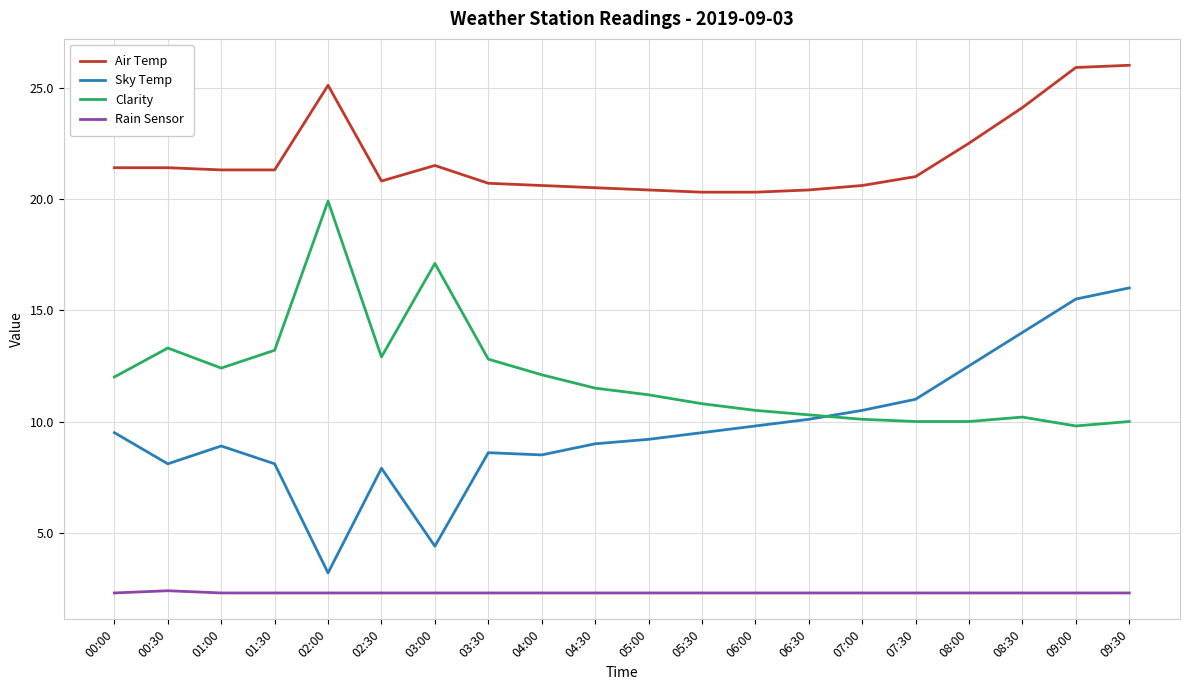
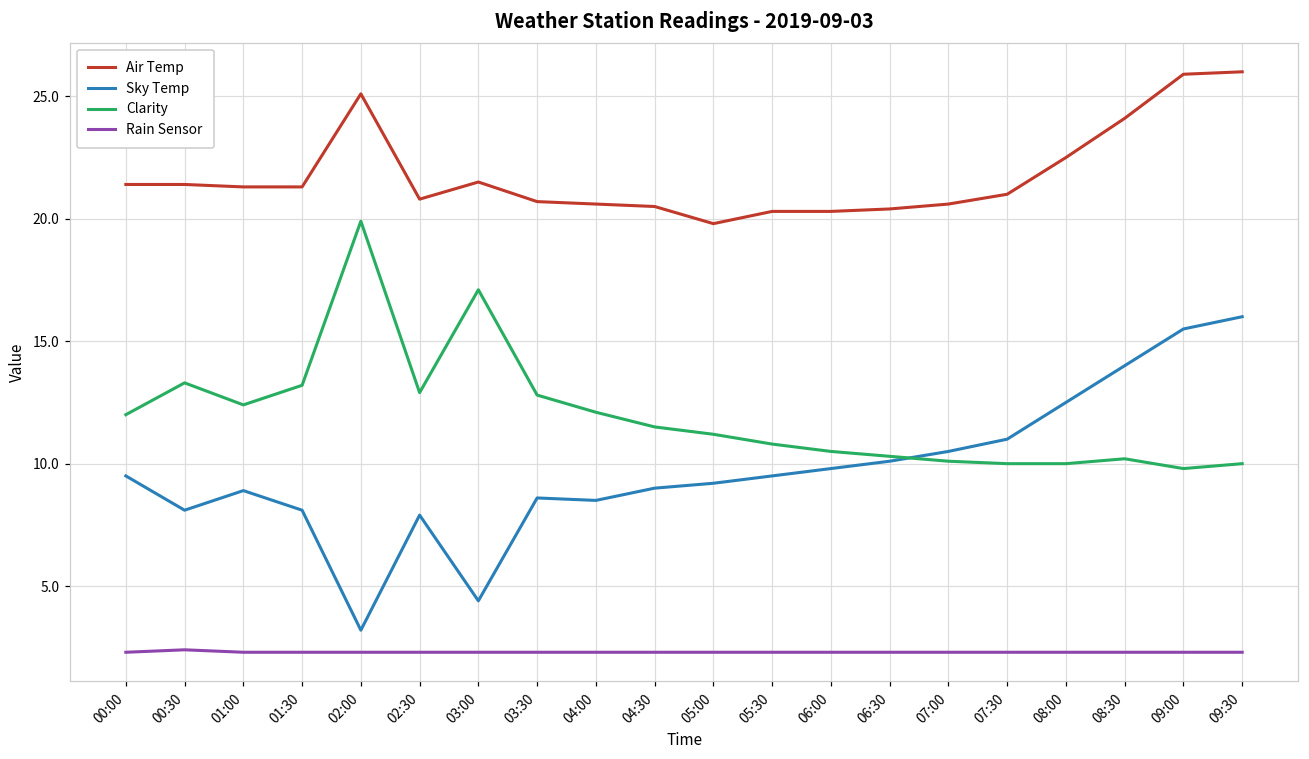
Air Temp, 05:00: 20.4 -> 19.8
